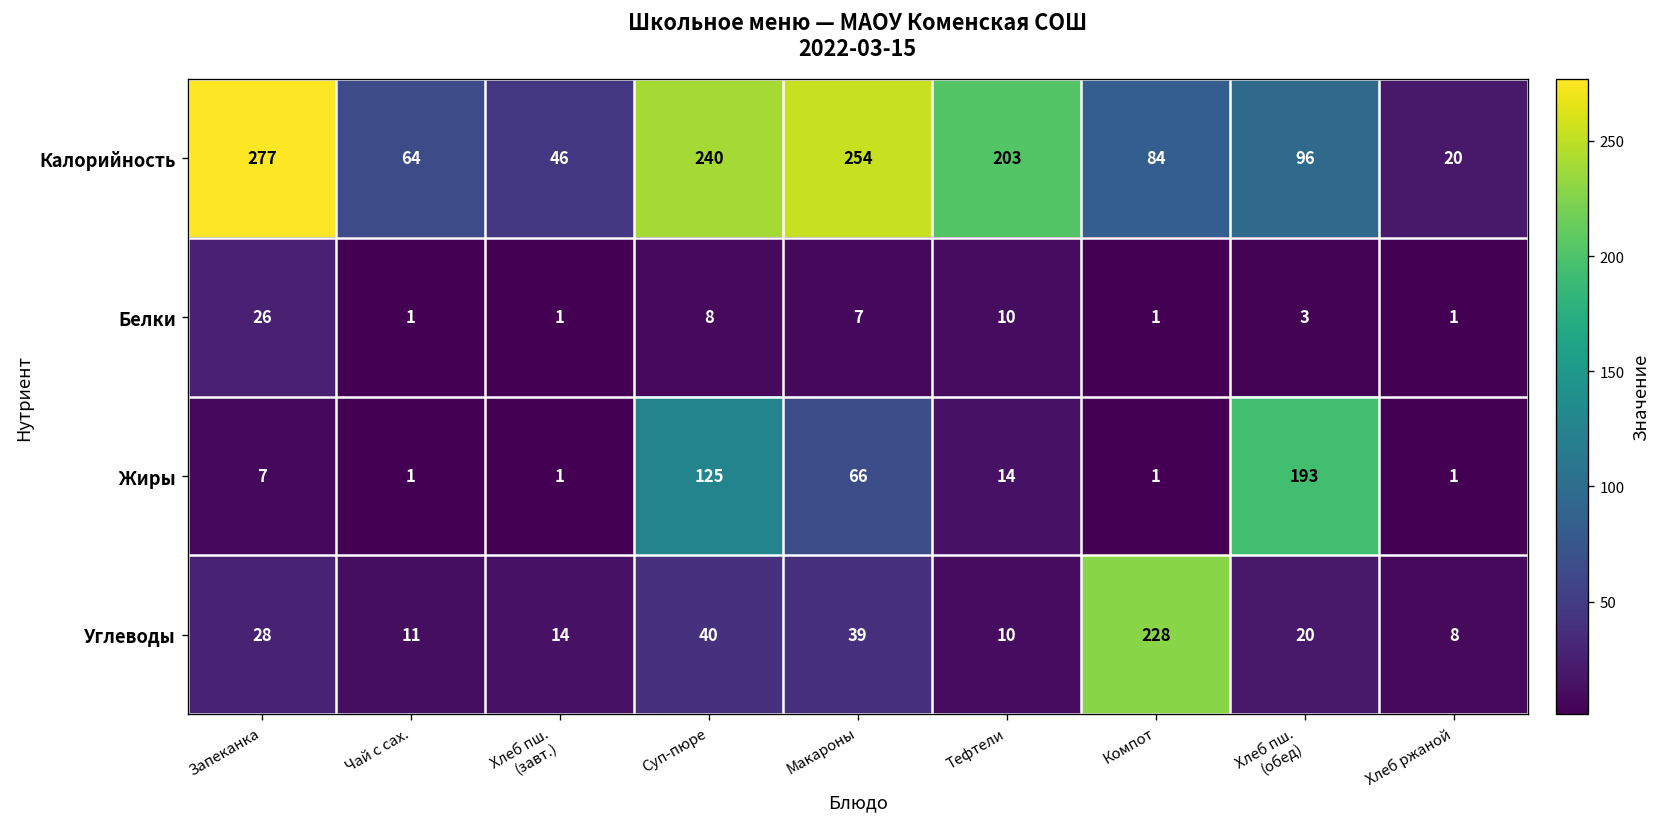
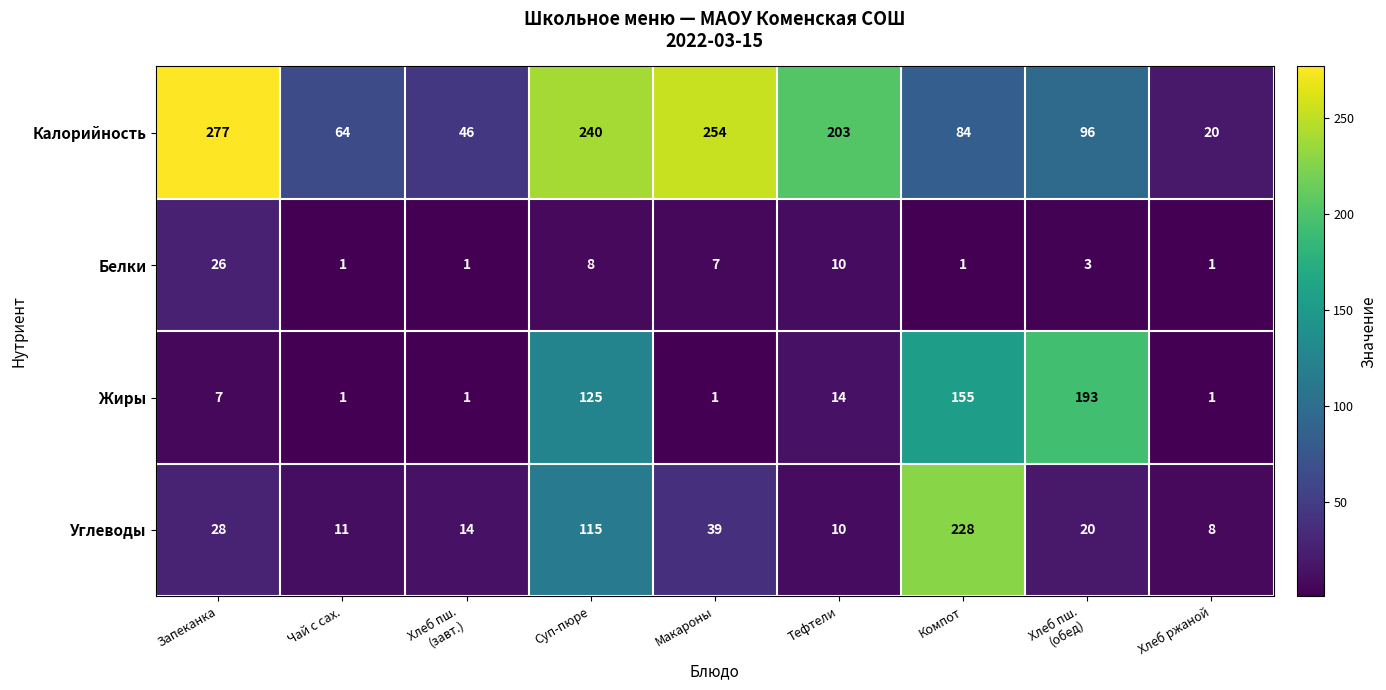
Жиры, Макароны: 66 -> 1
Жиры, Компот: 1 -> 155
Углеводы, Суп-пюре: 40 -> 115
